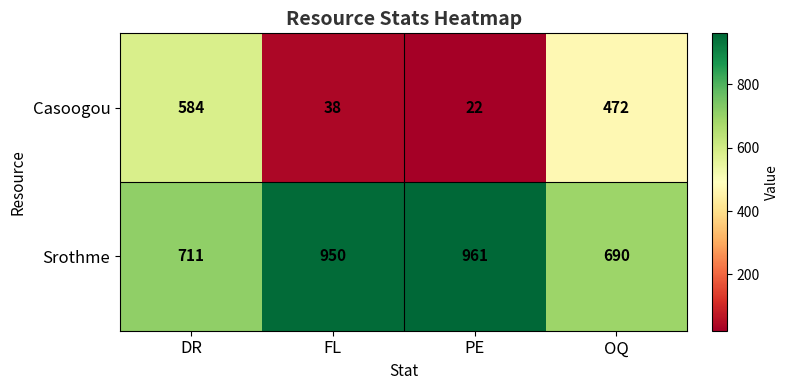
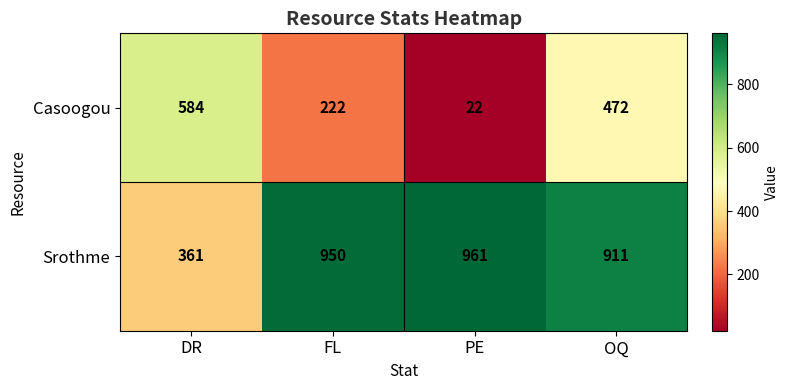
Casoogou, FL: 38 -> 222
Srothme, DR: 711 -> 361
Srothme, OQ: 690 -> 911
